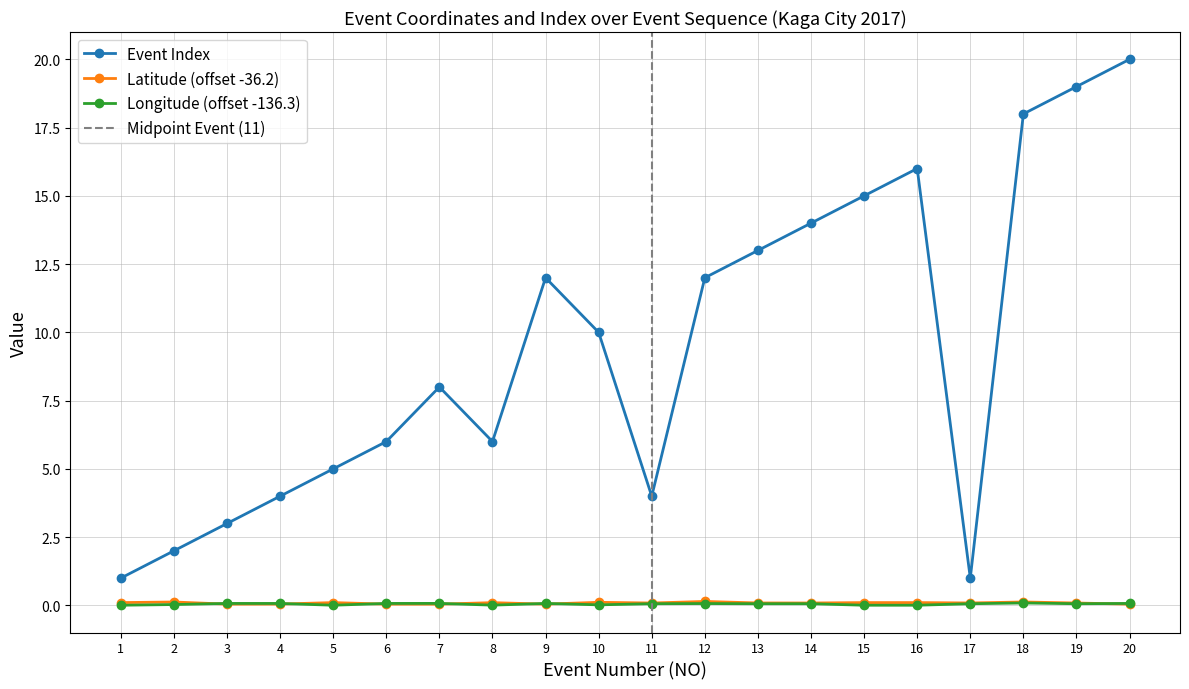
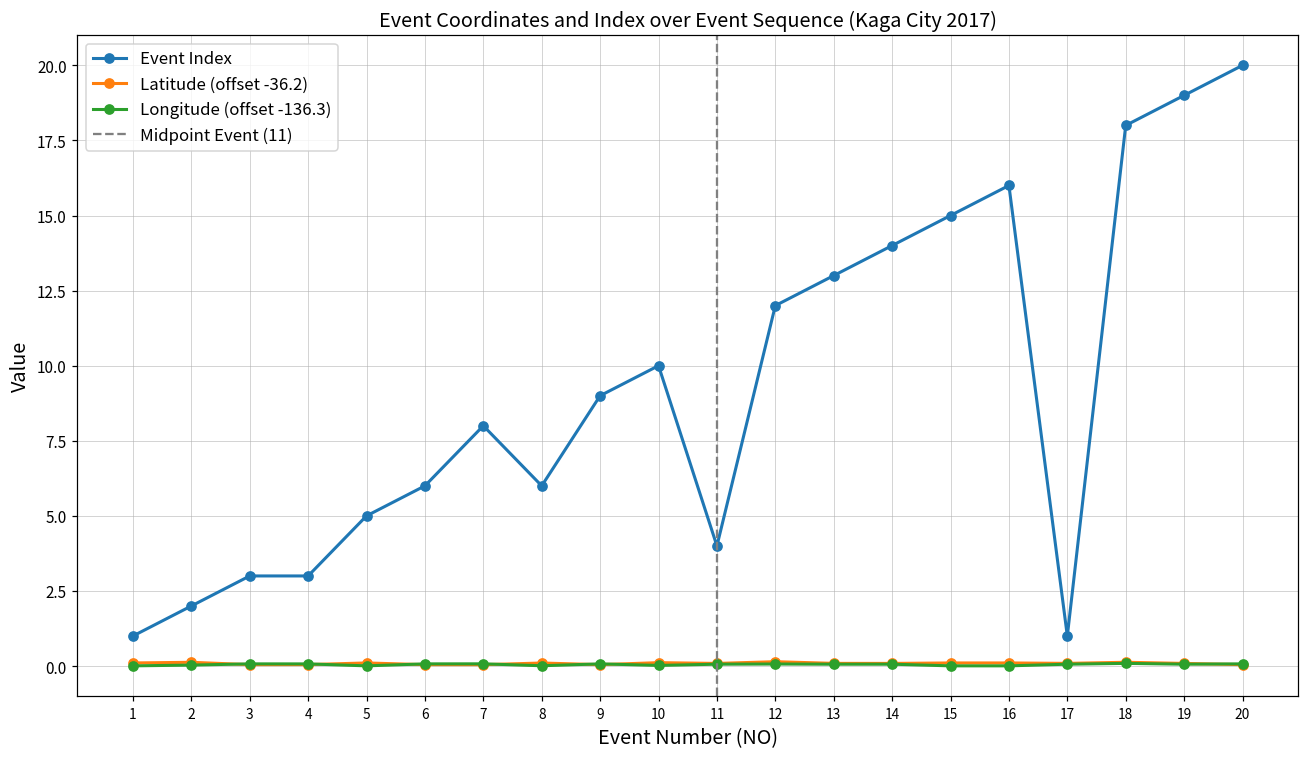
Event Index, 4: 4 -> 3
Event Index, 9: 12 -> 9
